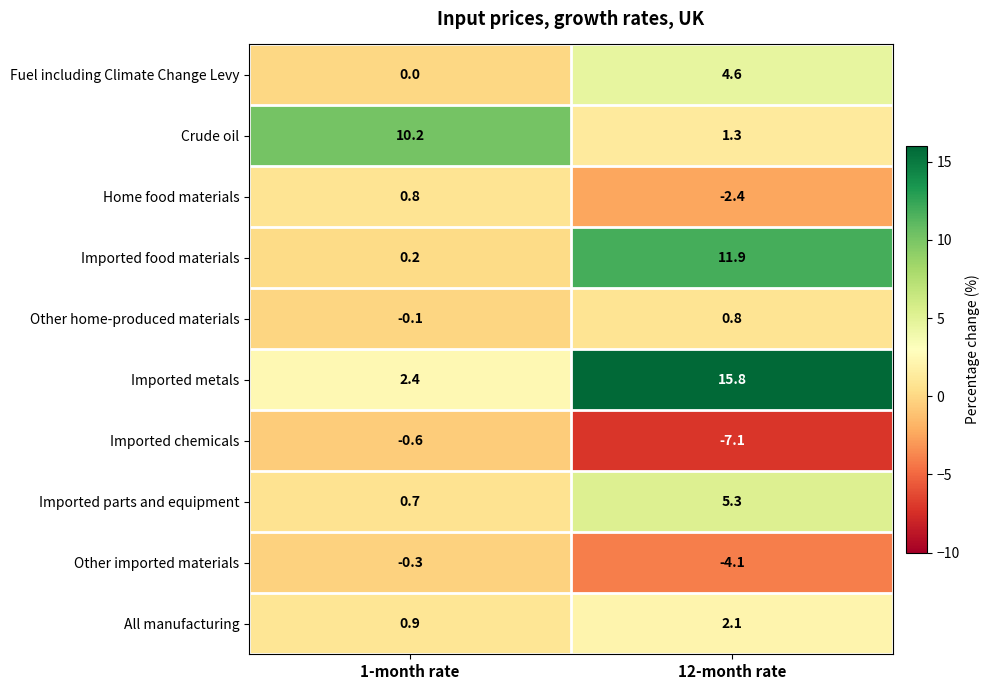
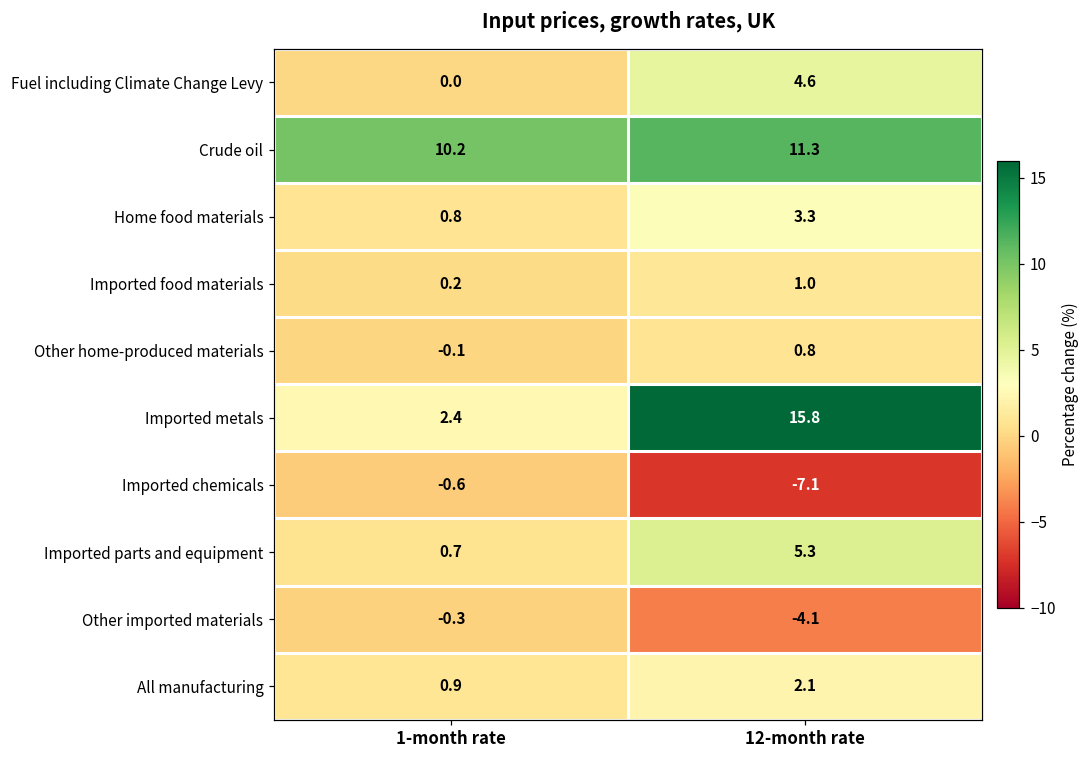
Crude oil, 12-month rate: 1.3 -> 11.3
Home food materials, 12-month rate: -2.4 -> 3.3
Imported food materials, 12-month rate: 11.9 -> 1.0
